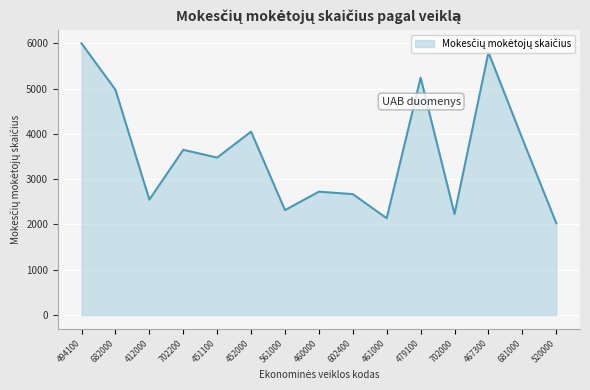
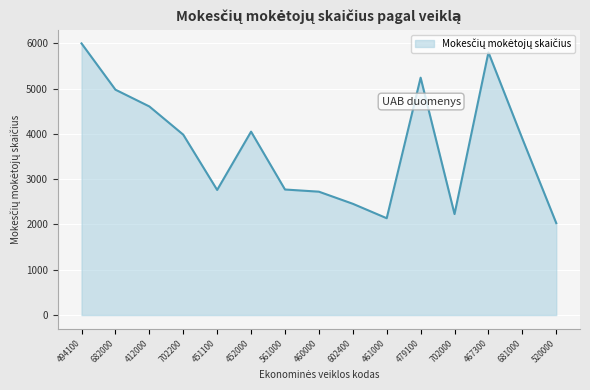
412000: 2500 -> 4600
702200: 3600 -> 4000
451100: 3500 -> 2800
561000: 2300 -> 2800
602400: 2700 -> 2500
